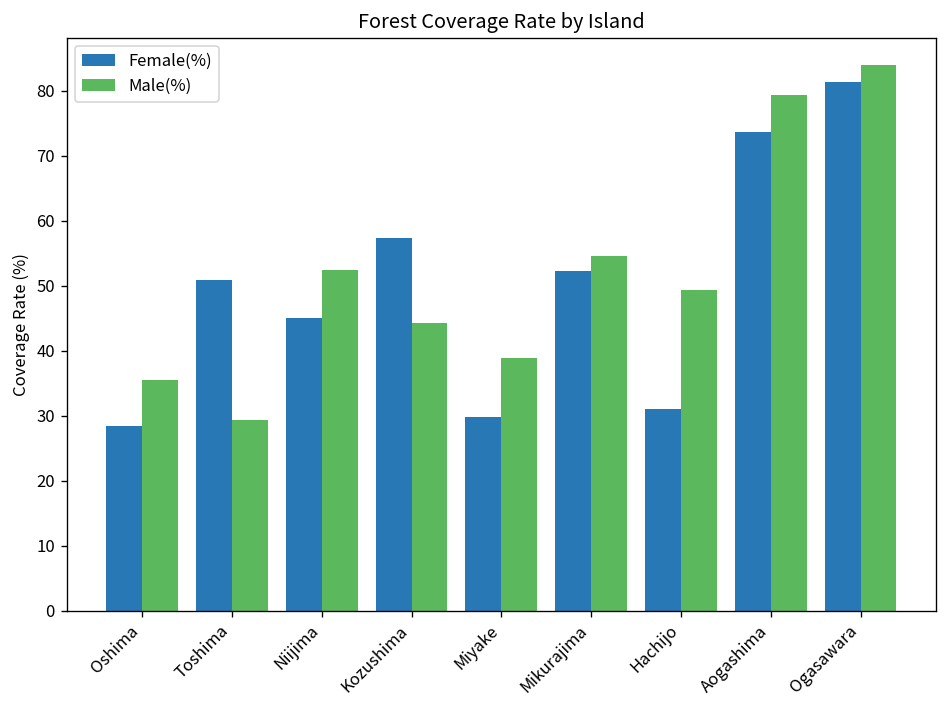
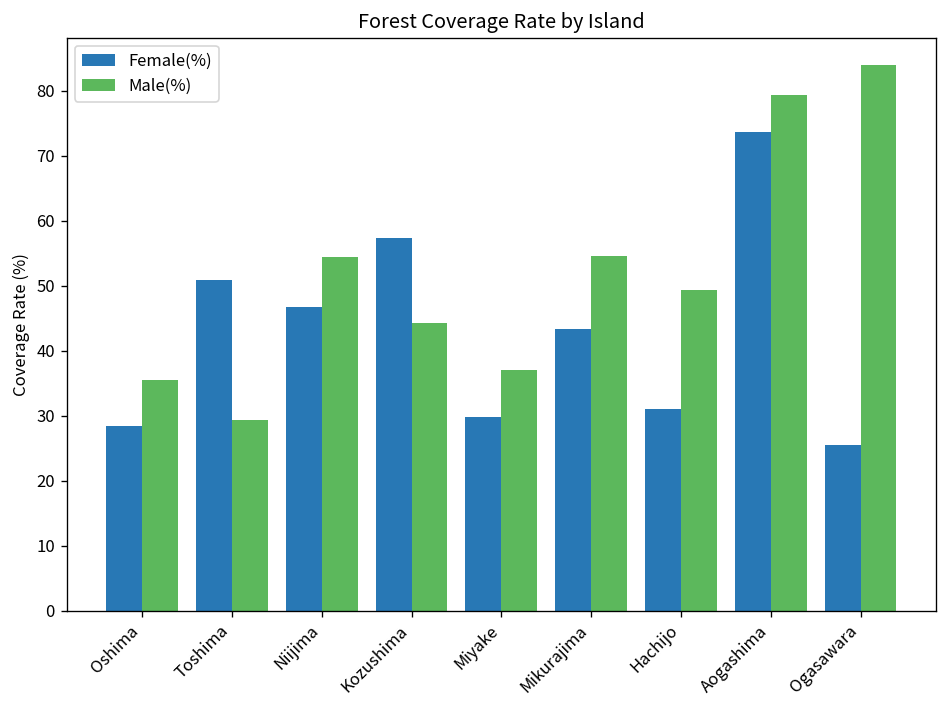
Female(%), Niijima: 45 -> 47
Male(%), Niijima: 53 -> 54
Male(%), Miyake: 39 -> 37
Female(%), Mikurajima: 52 -> 43
Female(%), Ogasawara: 81 -> 26
